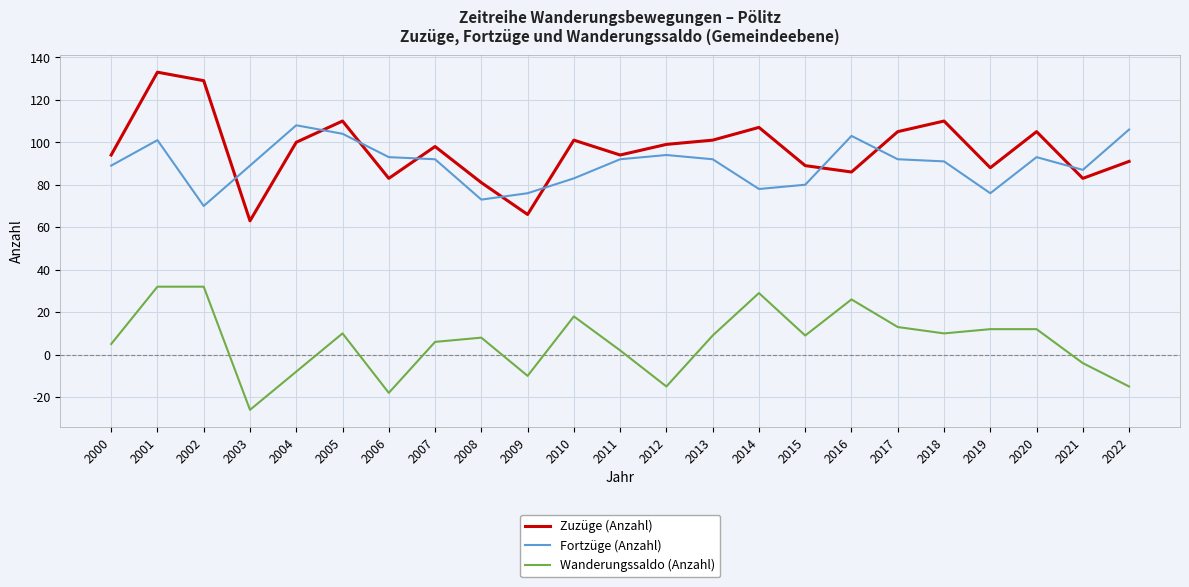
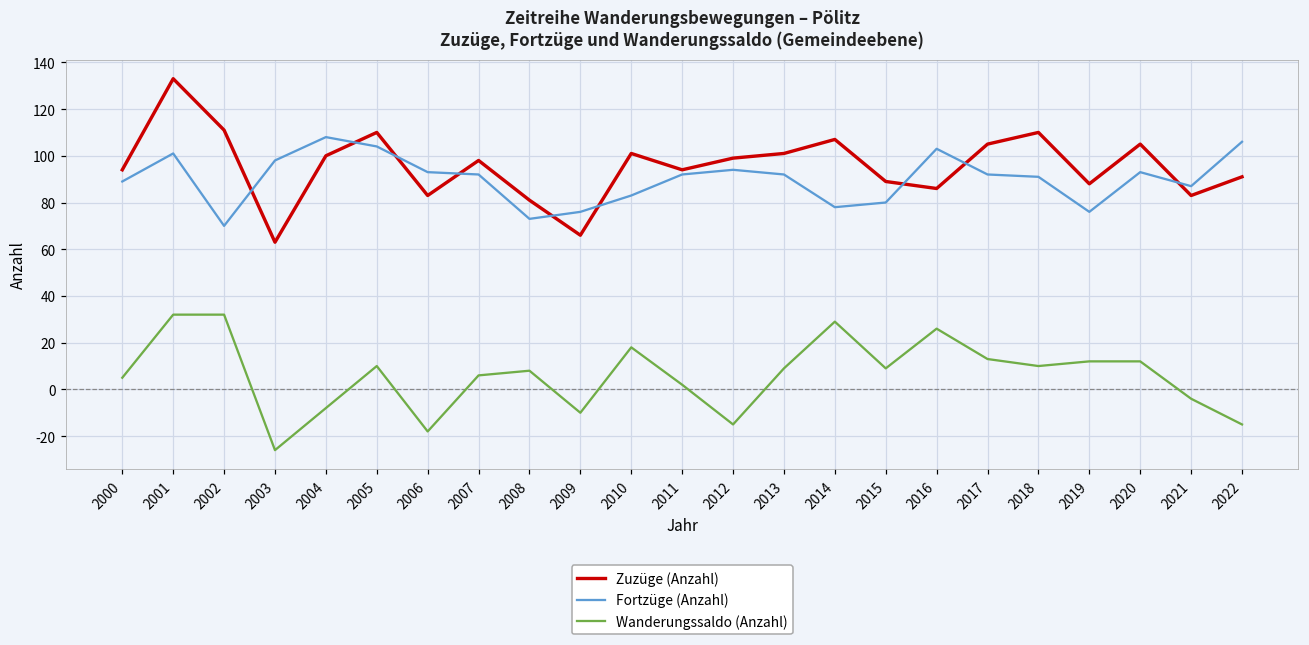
Zuzüge (Anzahl), 2002: 129 -> 111
Fortzüge (Anzahl), 2003: 89 -> 98
